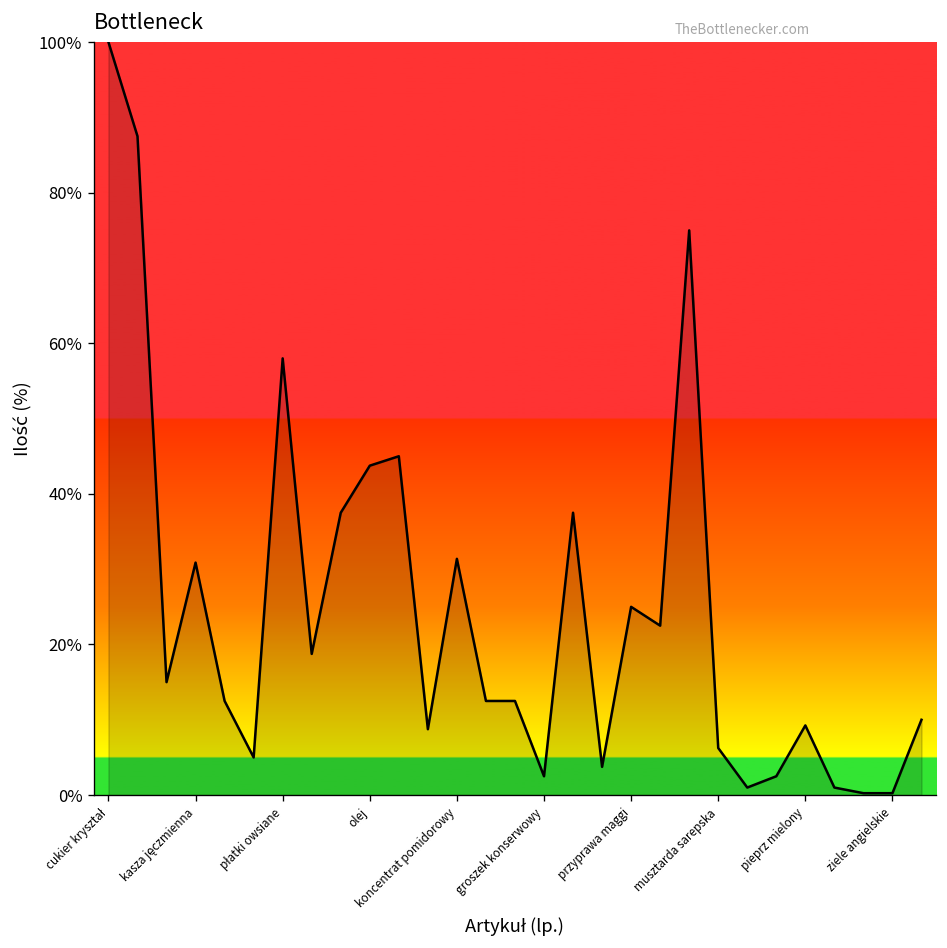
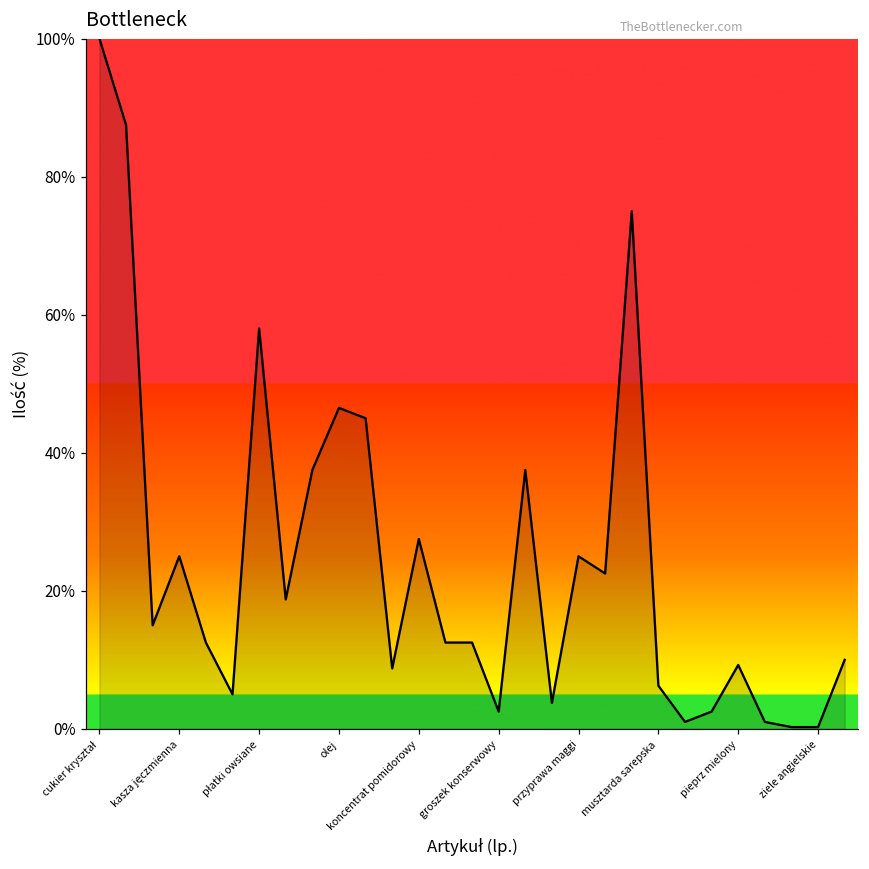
kasza jęczmienna: 31% -> 25%
olej: 44% -> 47%
koncentrat pomidorowy: 31% -> 28%
